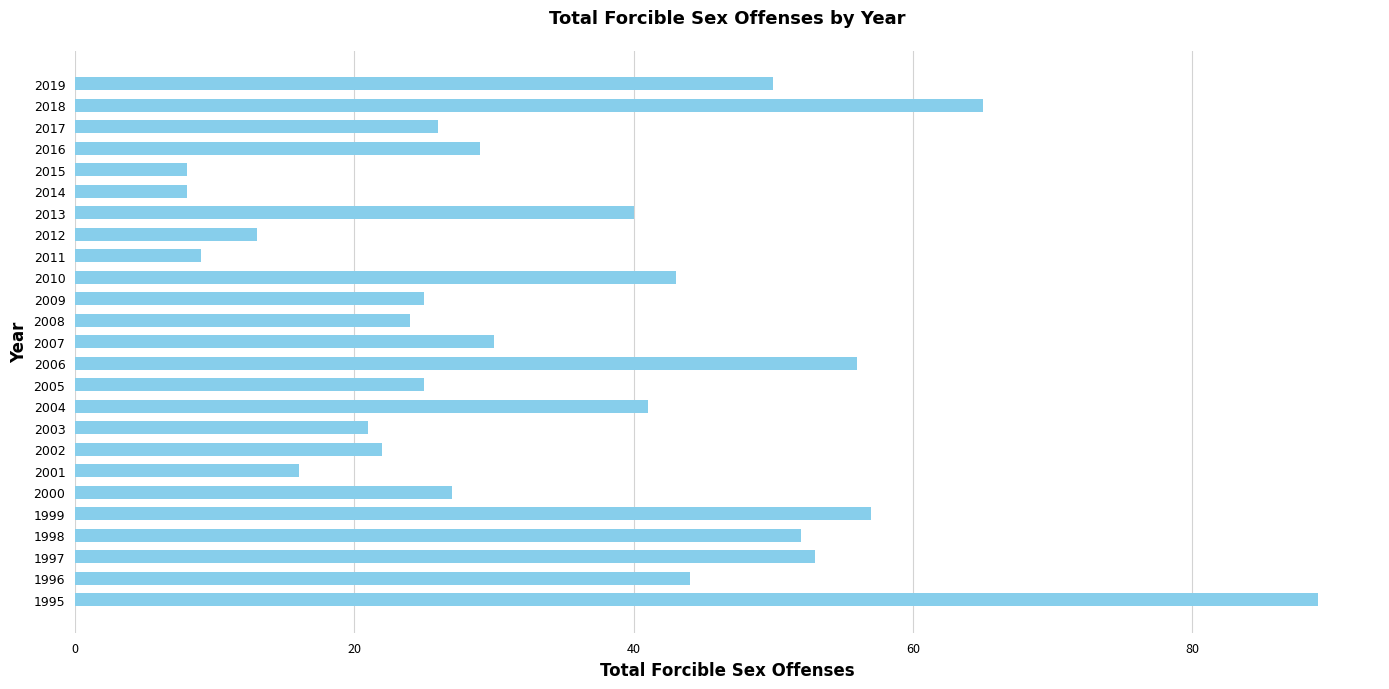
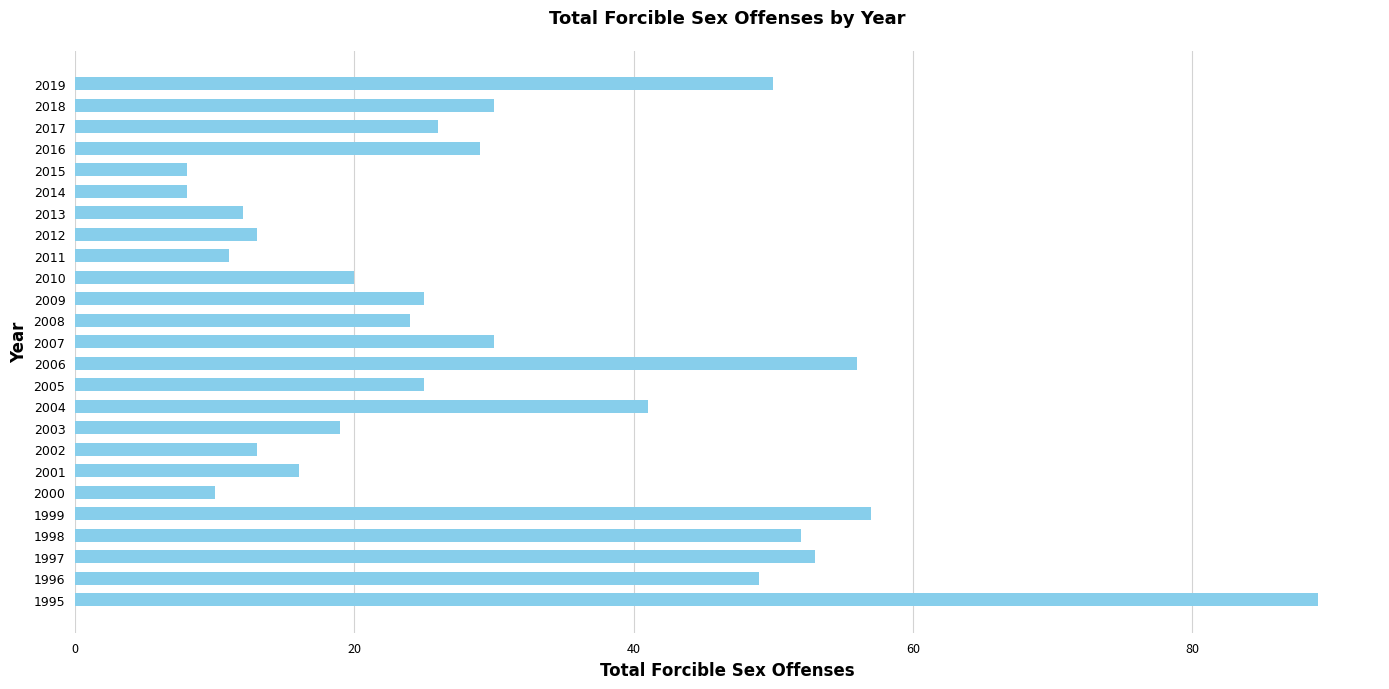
2018: 65 -> 30
2013: 40 -> 12
2011: 9 -> 11
2010: 43 -> 20
2003: 21 -> 19
2002: 22 -> 13
2000: 27 -> 10
1996: 44 -> 49
